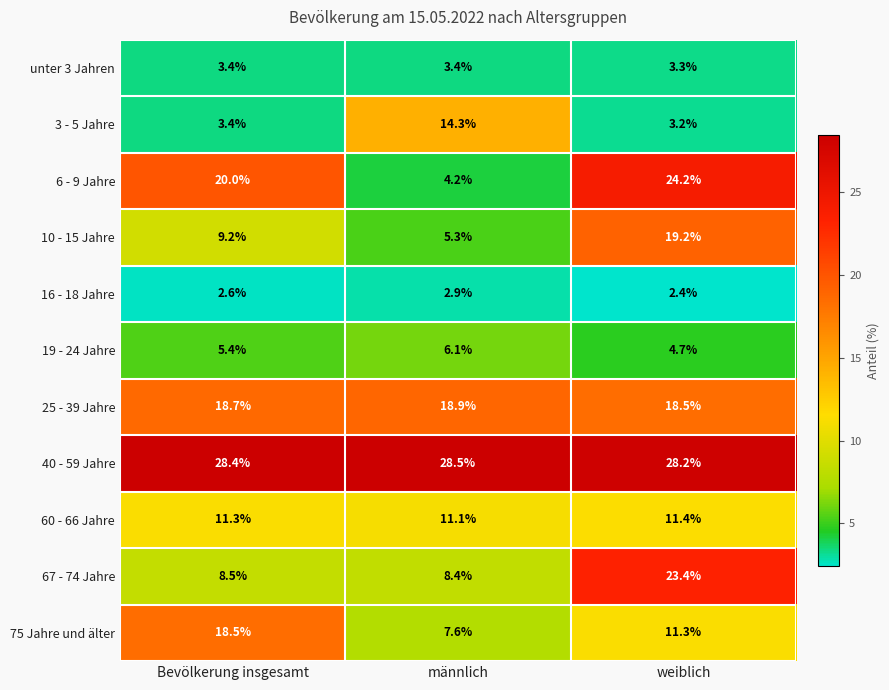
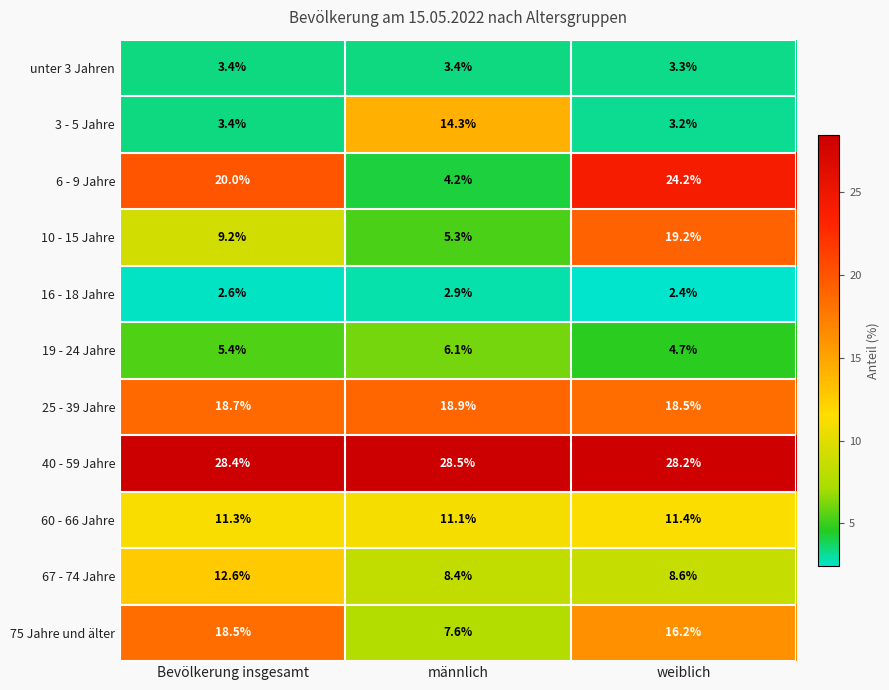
67 - 74 Jahre, Bevölkerung insgesamt: 8.5% -> 12.6%
67 - 74 Jahre, weiblich: 23.4% -> 8.6%
75 Jahre und älter, weiblich: 11.3% -> 16.2%
